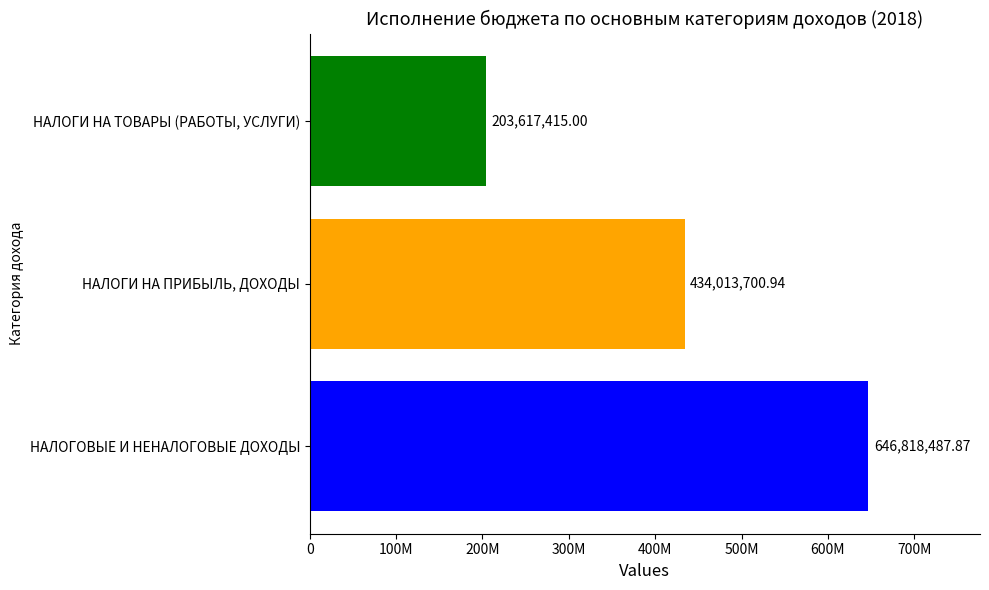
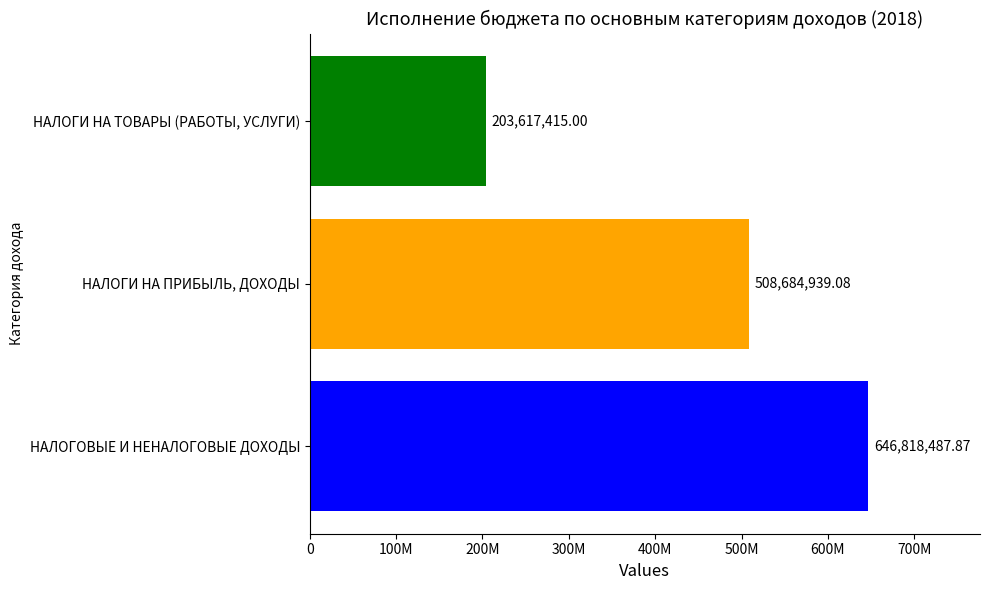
НАЛОГИ НА ПРИБЫЛЬ, ДОХОДЫ: 434,013,700.94 -> 508,684,939.08
